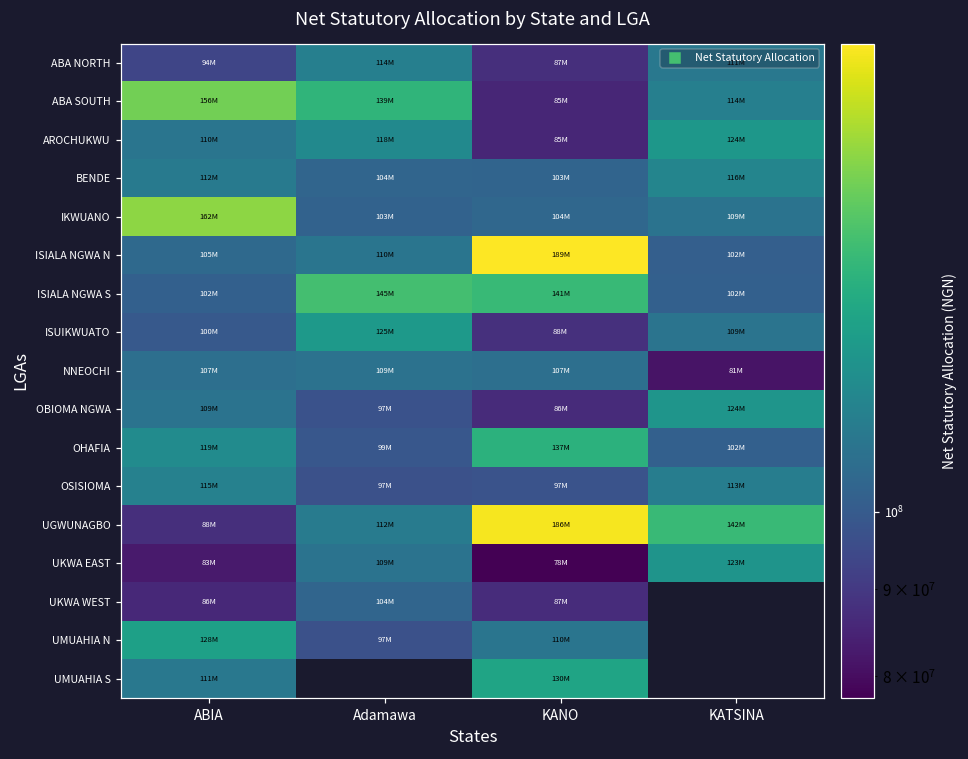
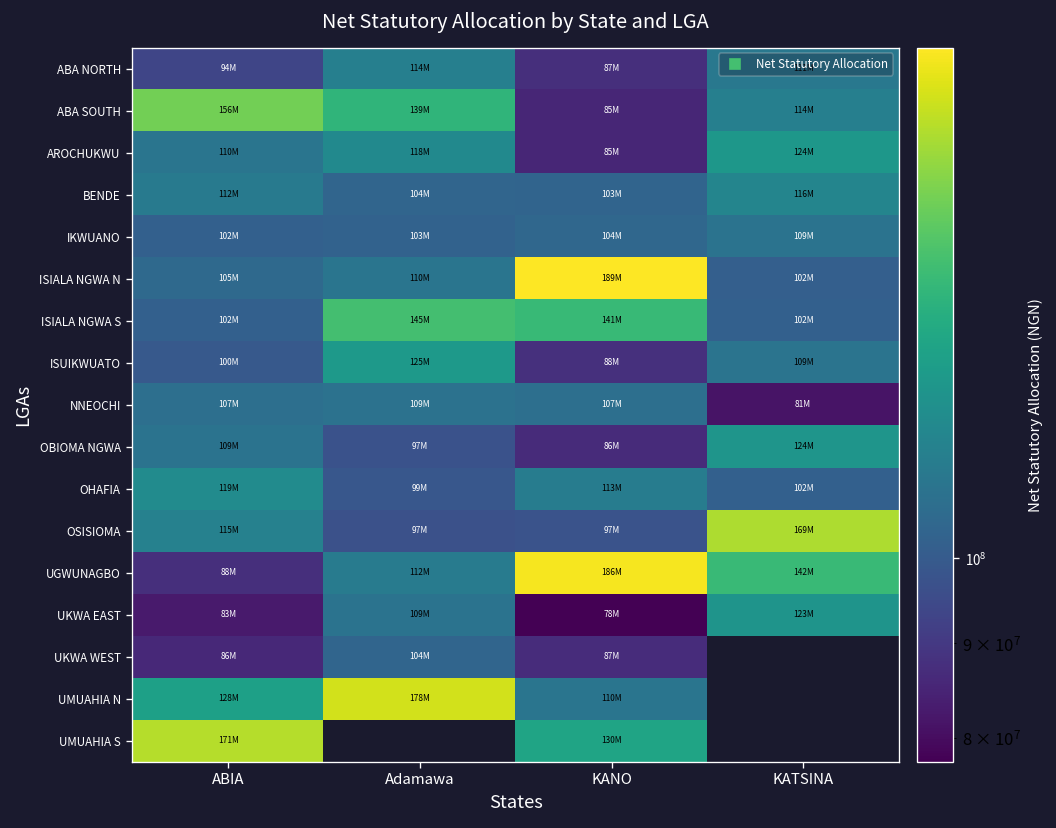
IKWUANO, ABIA: 162M -> 102M
OHAFIA, KANO: 137M -> 113M
OSISIOMA, KATSINA: 113M -> 169M
UMUAHIA N, Adamawa: 97M -> 178M
UMUAHIA S, ABIA: 111M -> 171M
